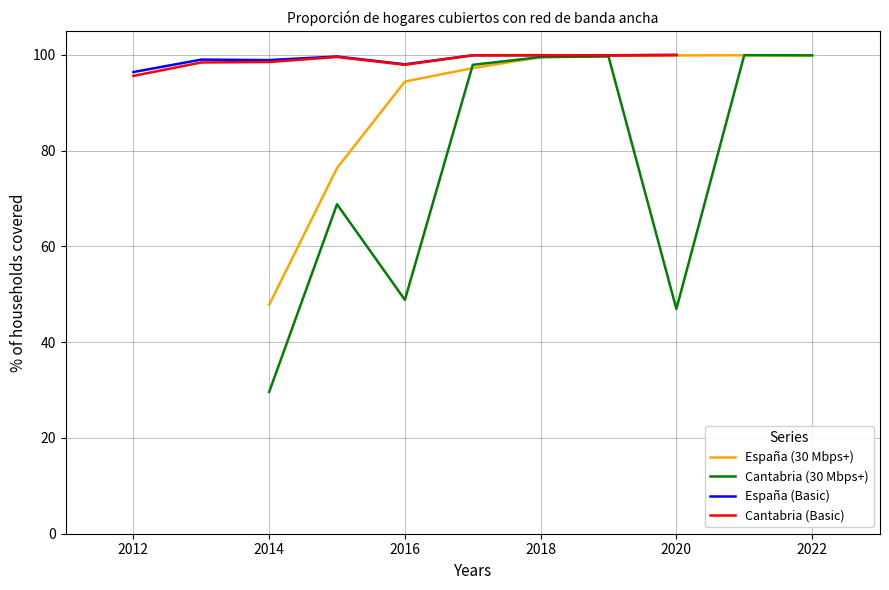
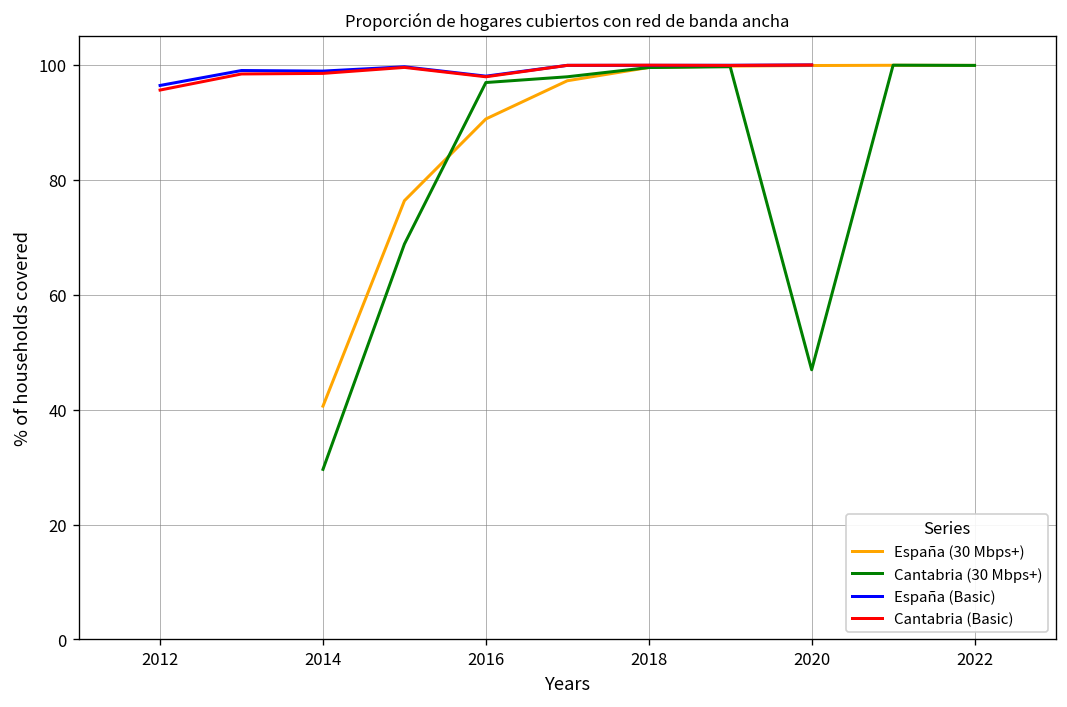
España (30 Mbps+), 2014: 48 -> 41
España (30 Mbps+), 2016: 94 -> 91
Cantabria (30 Mbps+), 2016: 49 -> 97
